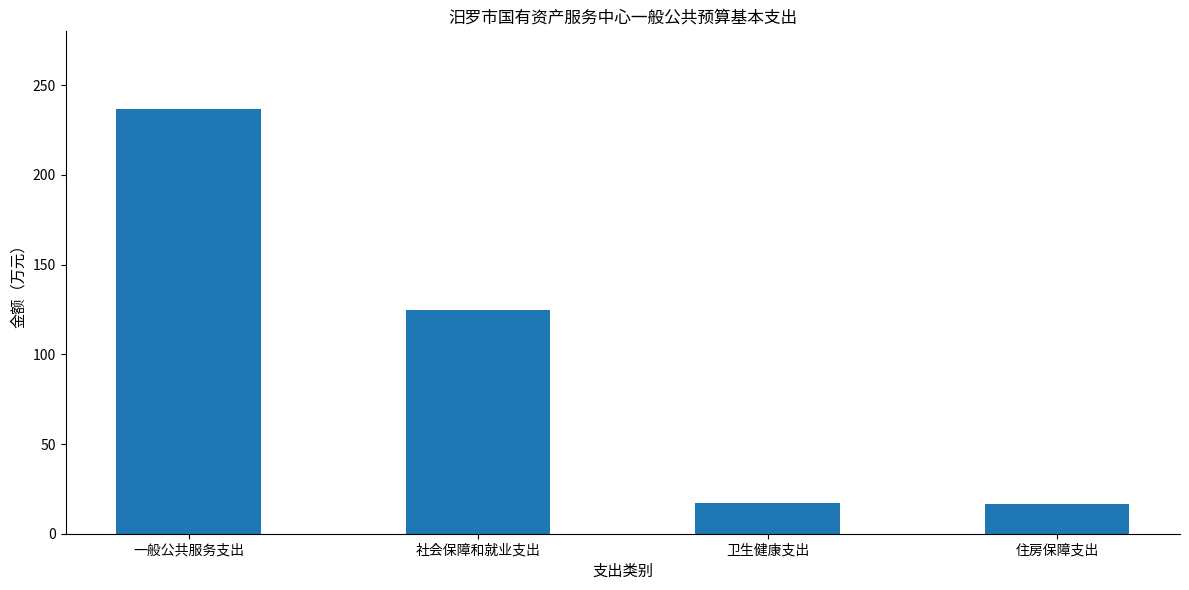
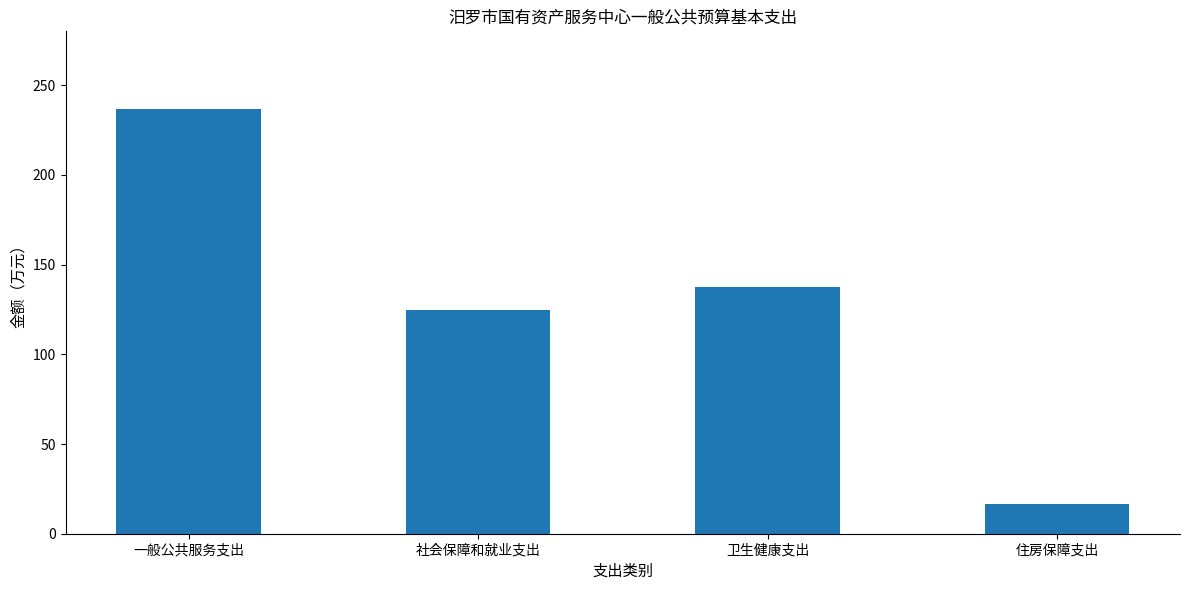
卫生健康支出: 17 -> 137
